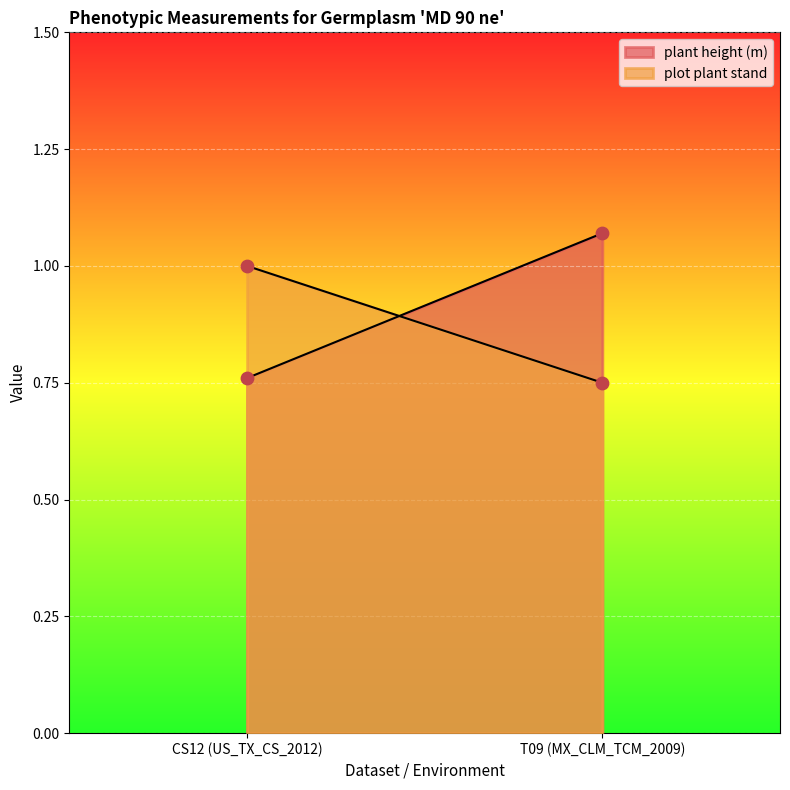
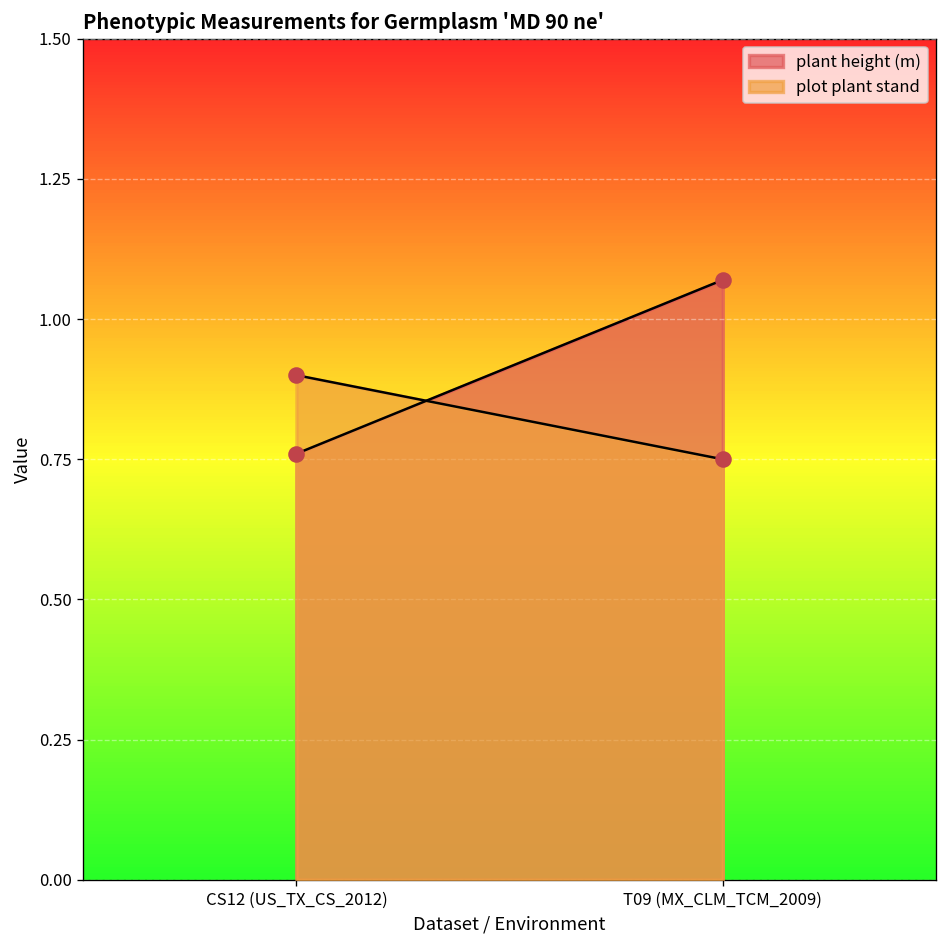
plot plant stand, CS12 (US_TX_CS_2012): 1.0 -> 0.9
